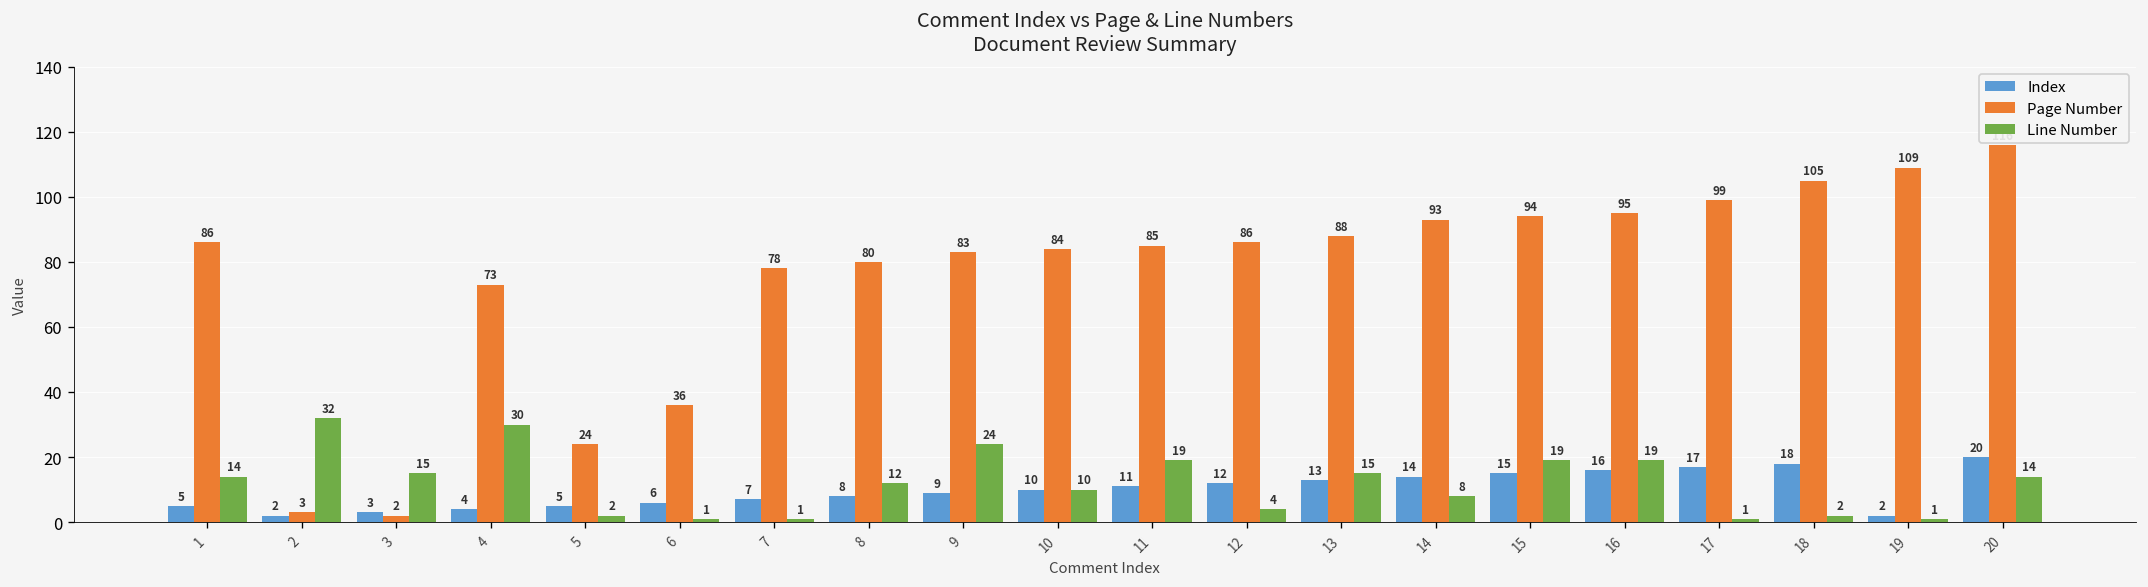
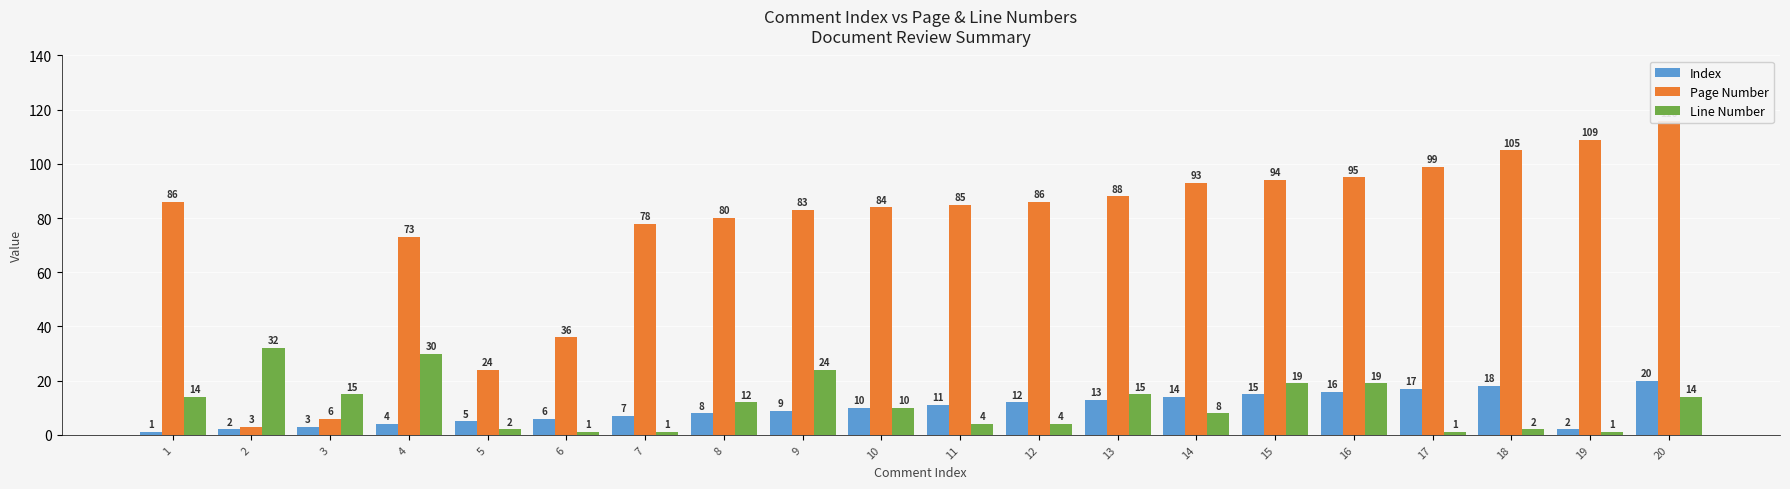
Index, 1: 5 -> 1
Page Number, 3: 2 -> 6
Line Number, 11: 19 -> 4
